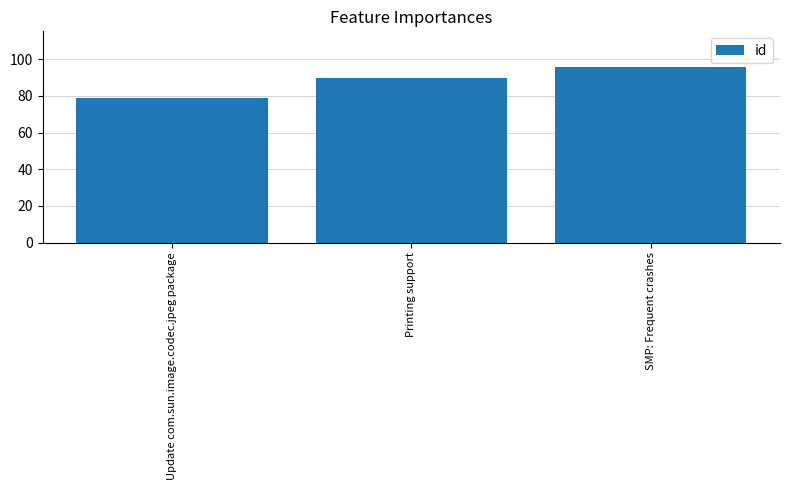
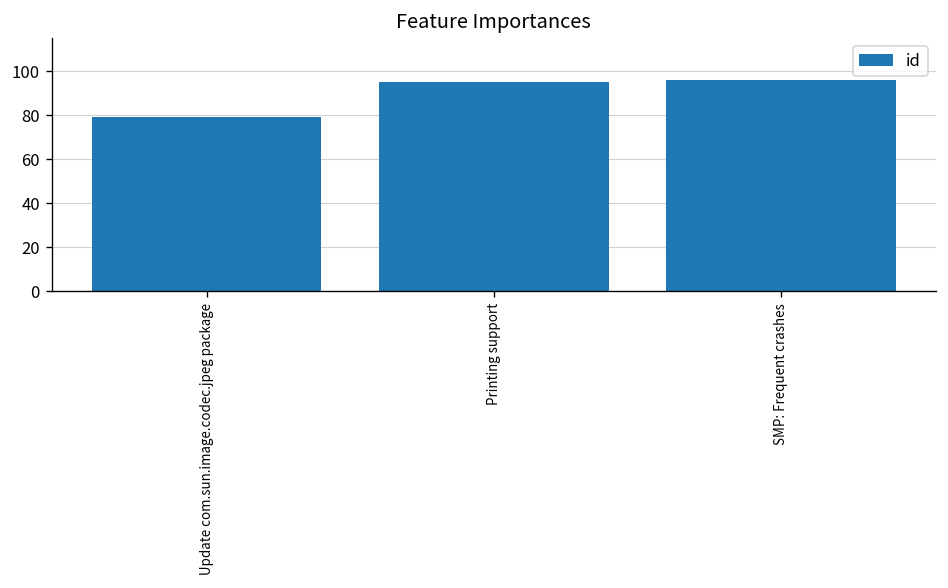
Printing support: 90 -> 95
